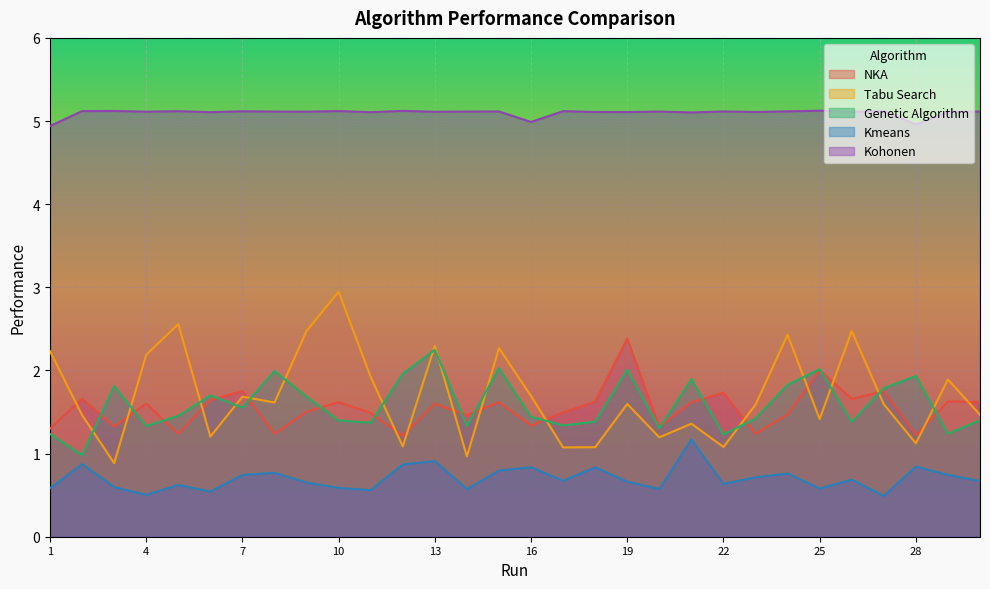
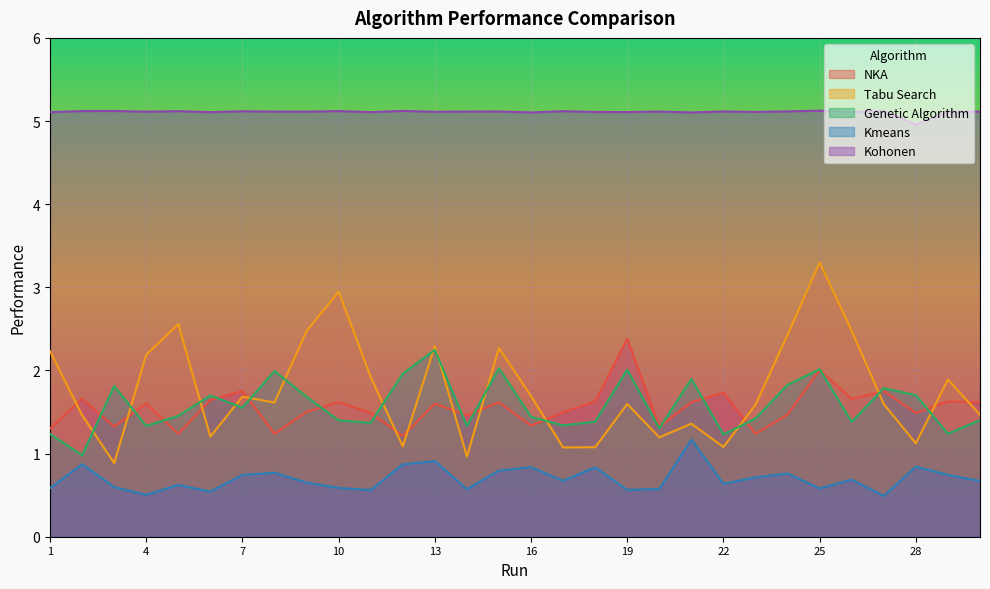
Kohonen, 1: 4.9 -> 5.1
Kohonen, 16: 5.0 -> 5.1
Kmeans, 19: 0.7 -> 0.6
Tabu Search, 25: 1.4 -> 3.3
NKA, 28: 1.2 -> 1.5
Genetic Algorithm, 28: 1.9 -> 1.7
